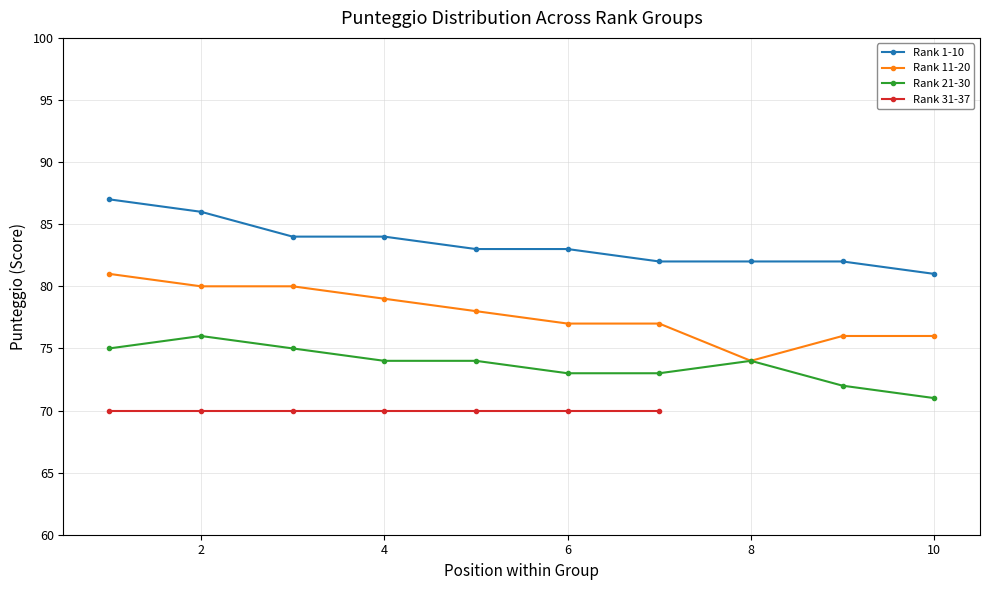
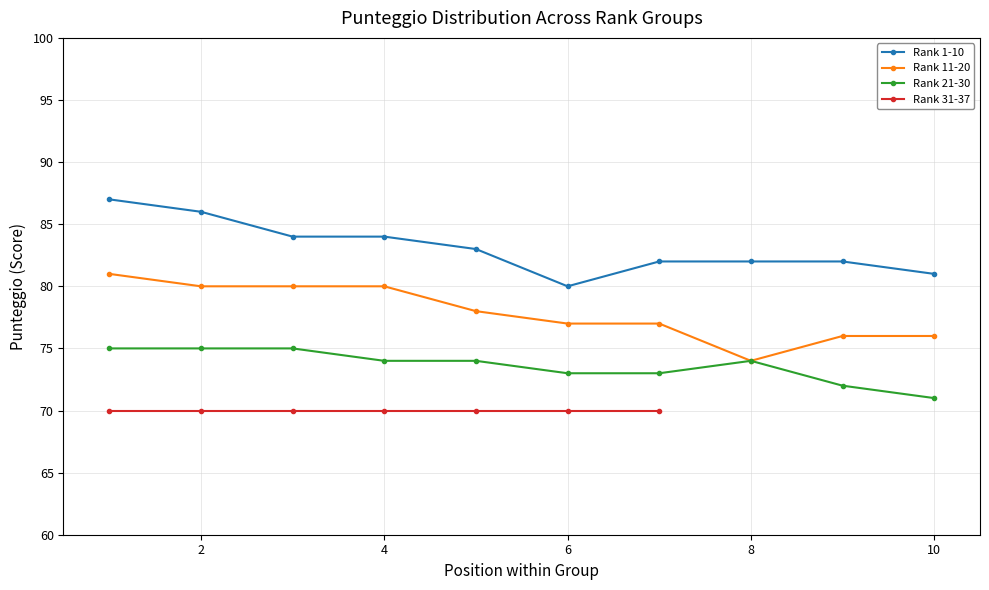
Rank 21-30, 2: 76 -> 75
Rank 11-20, 4: 79 -> 80
Rank 1-10, 6: 83 -> 80
